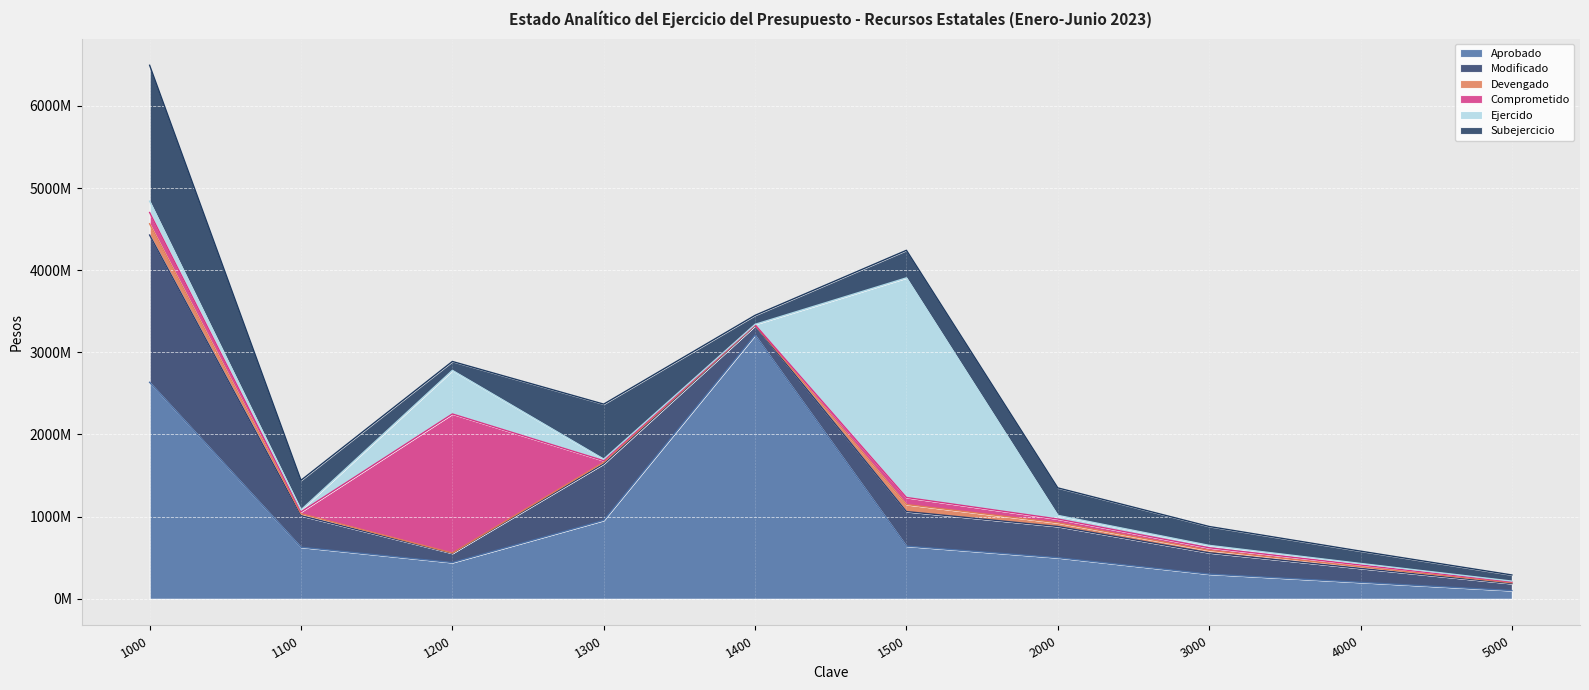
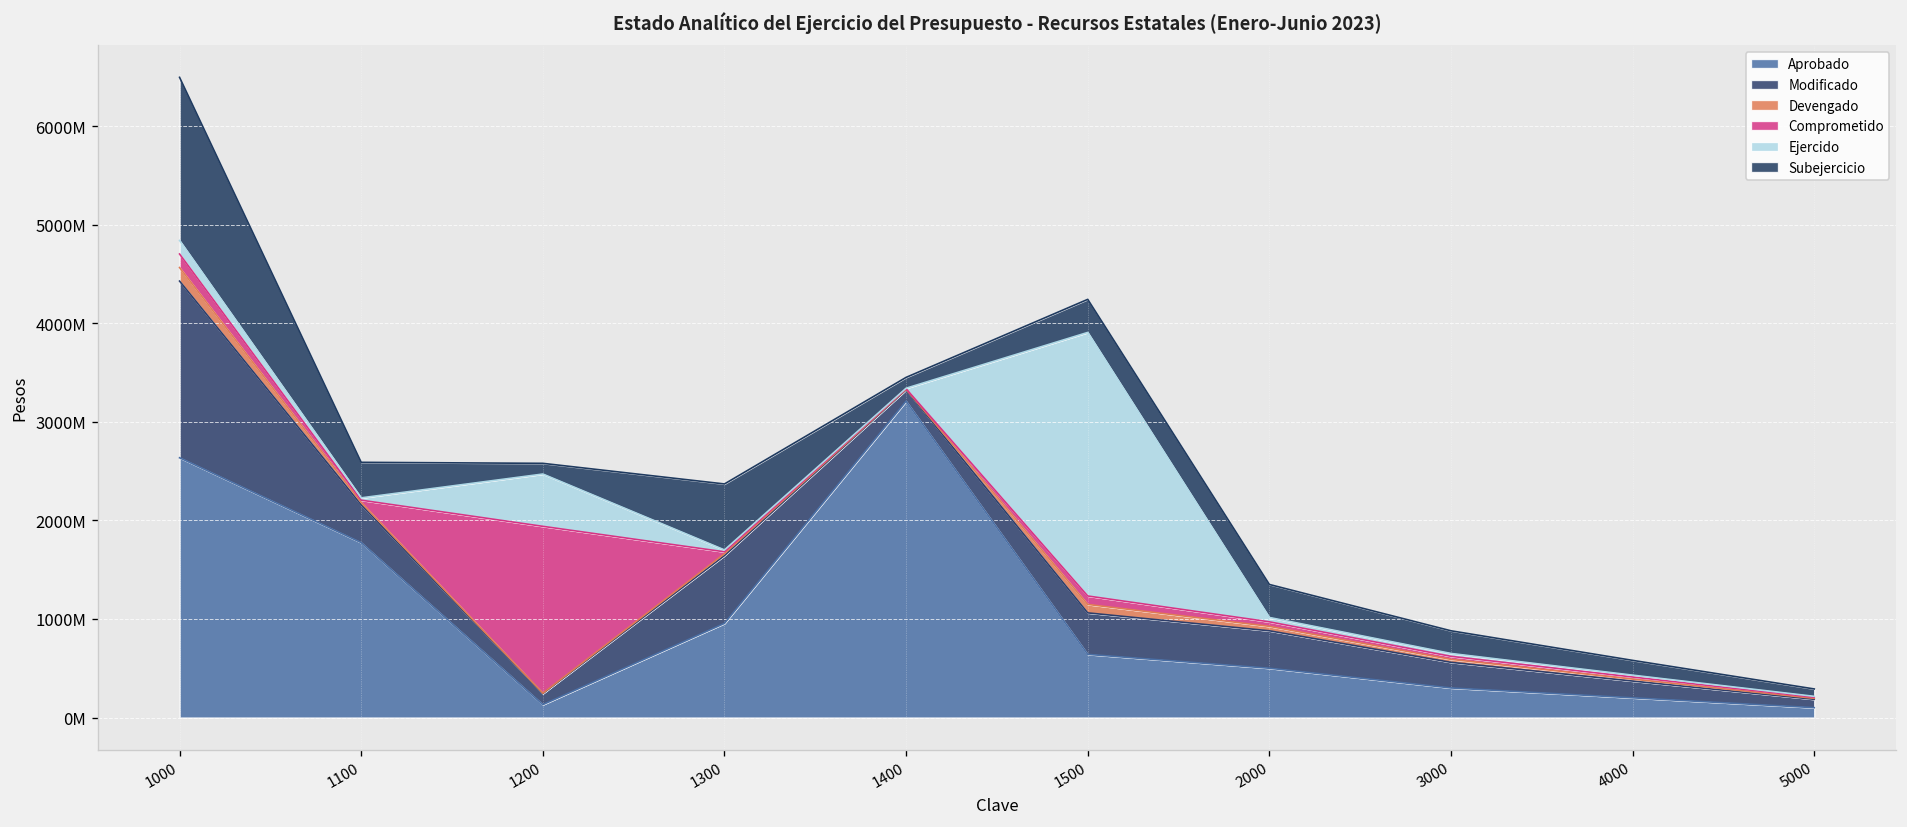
Aprobado, 1100: 600000000 -> 1800000000
Aprobado, 1200: 400000000 -> 100000000
